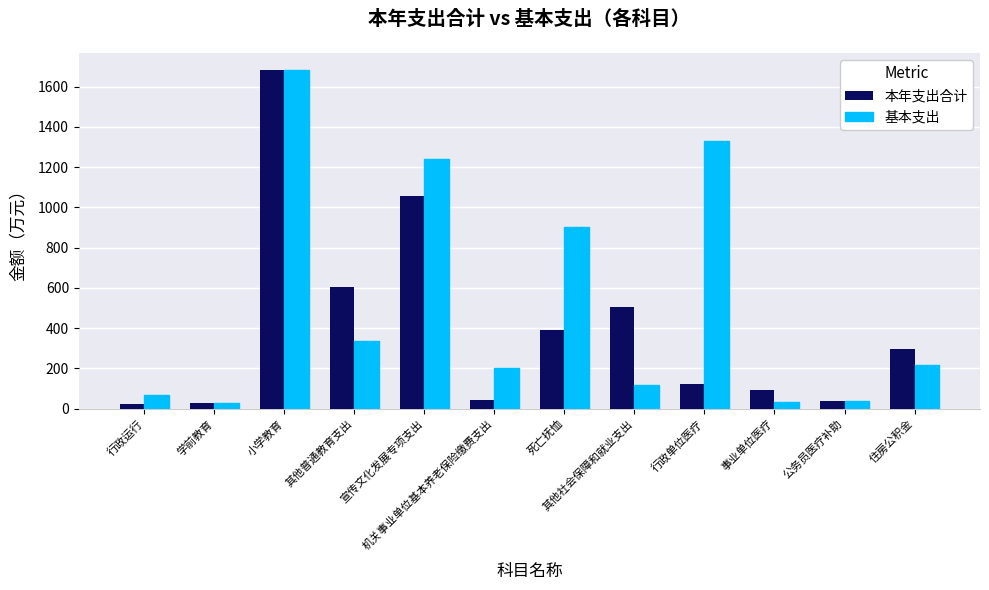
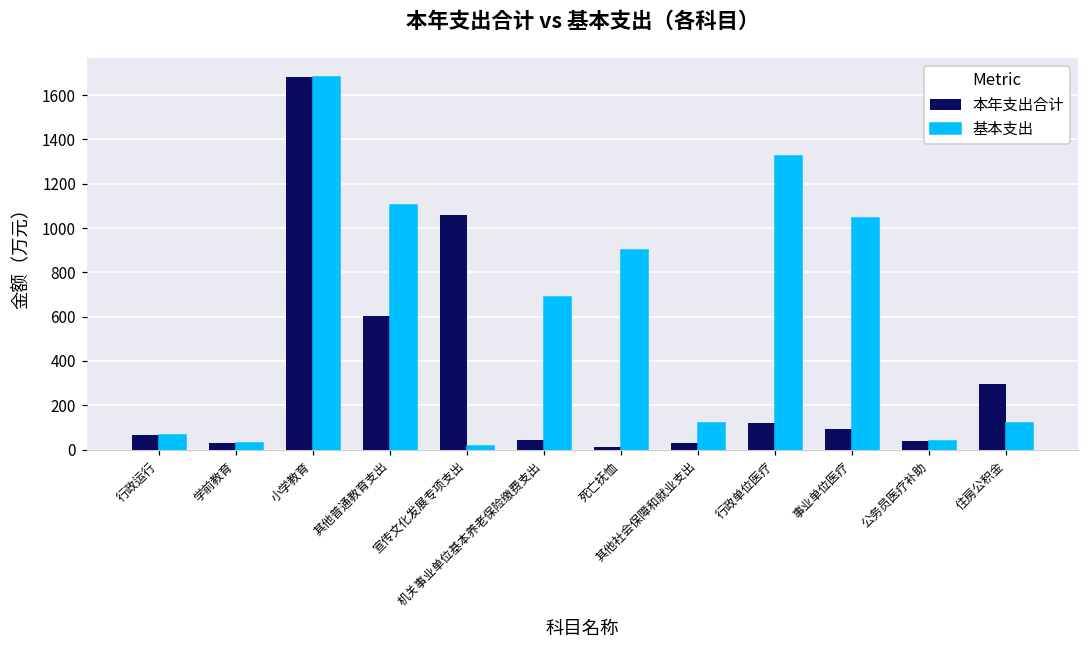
本年支出合计, 行政运行: 20 -> 70
基本支出, 其他普通教育支出: 340 -> 1110
基本支出, 宣传文化发展专项支出: 1240 -> 20
基本支出, 机关事业单位基本养老保险缴费支出: 200 -> 690
本年支出合计, 死亡抚恤: 390 -> 10
本年支出合计, 其他社会保障和就业支出: 510 -> 30
基本支出, 事业单位医疗: 30 -> 1040
基本支出, 住房公积金: 220 -> 120
